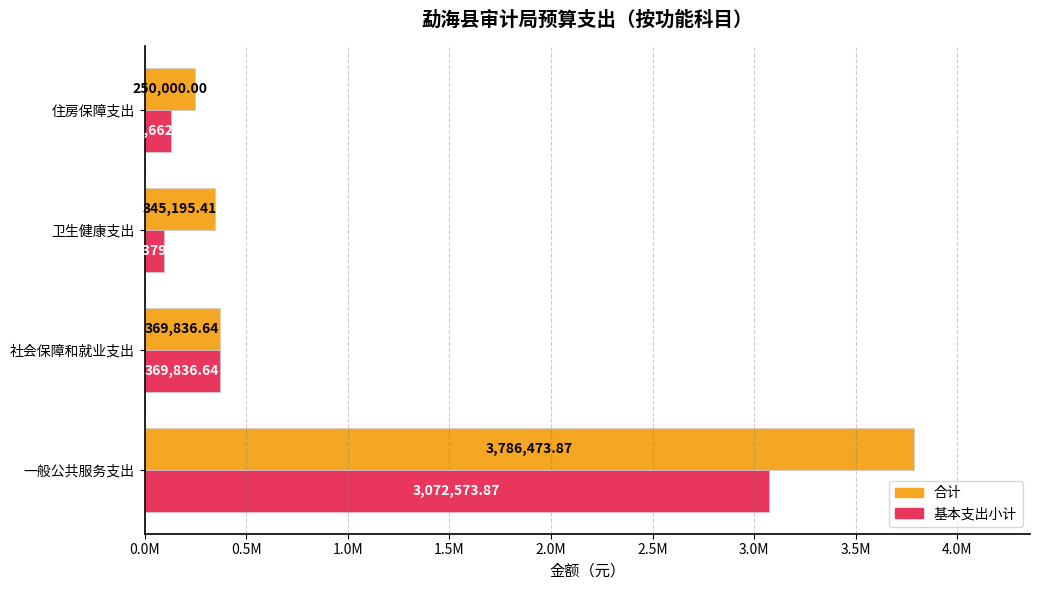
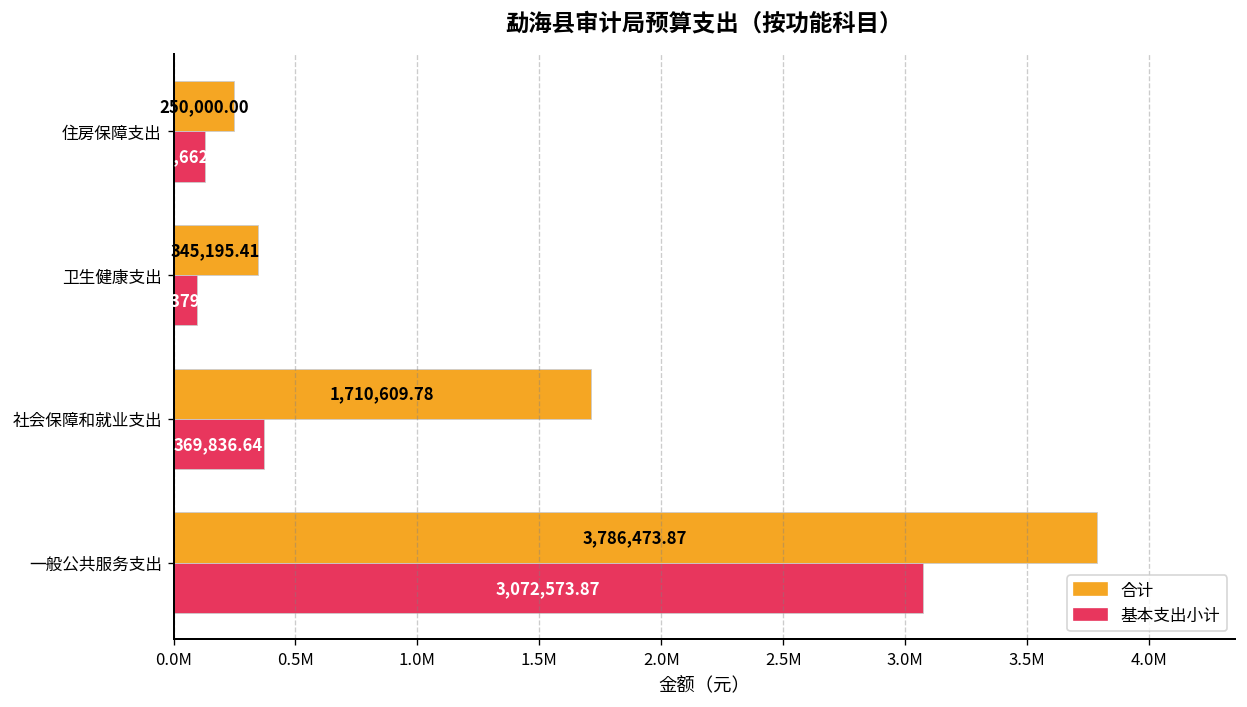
合计, 社会保障和就业支出: 369,836.64 -> 1,710,609.78
